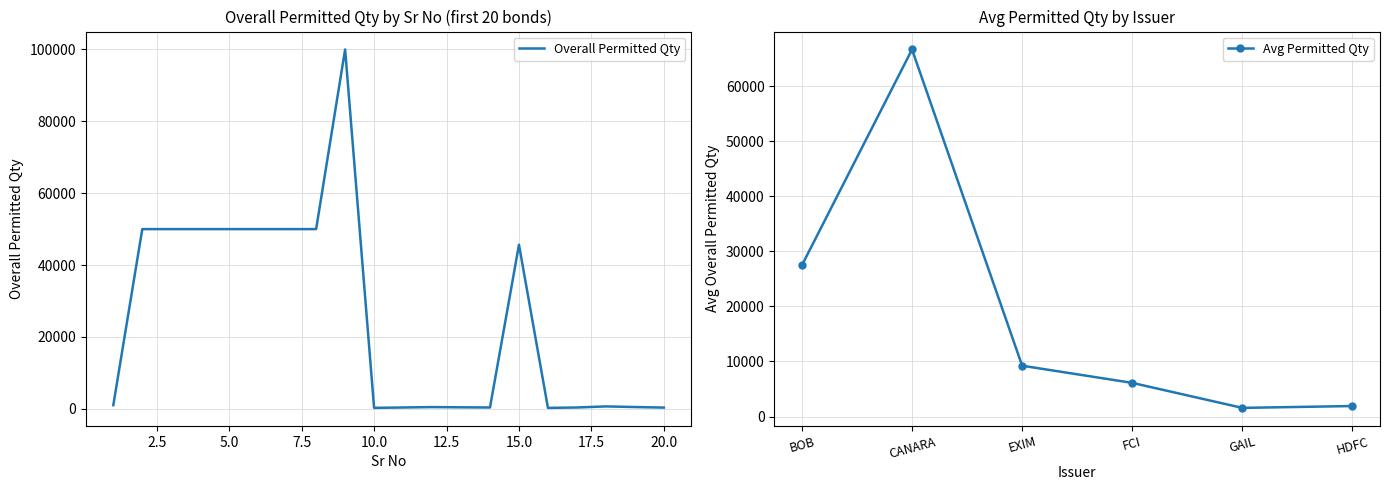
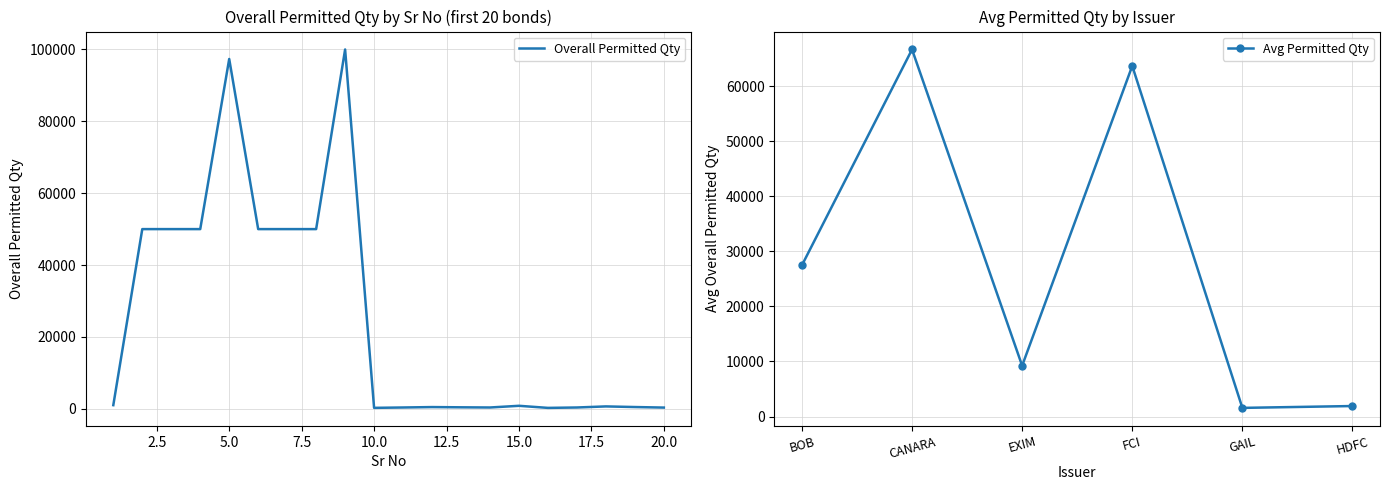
Overall Permitted Qty by Sr No (first 20 bonds), 5.0: 50000 -> 97000
Overall Permitted Qty by Sr No (first 20 bonds), 15.0: 46000 -> 1000
Avg Permitted Qty by Issuer, FCI: 6000 -> 64000
